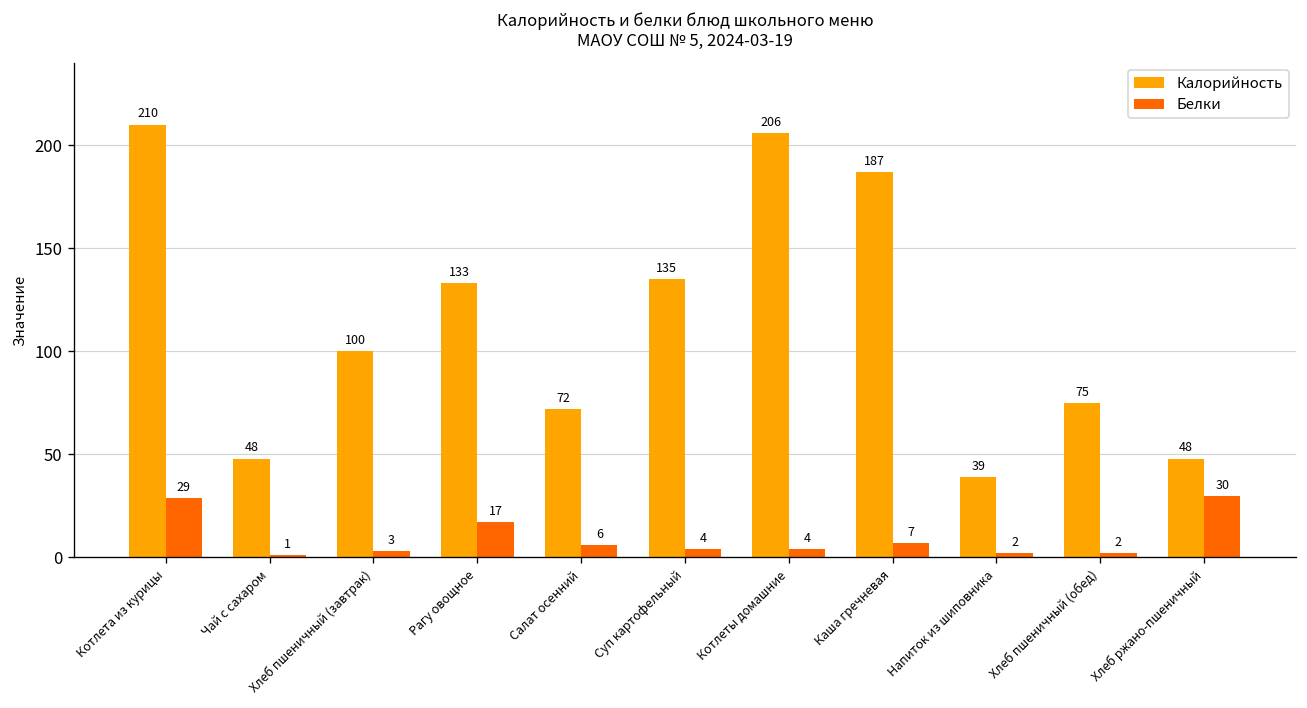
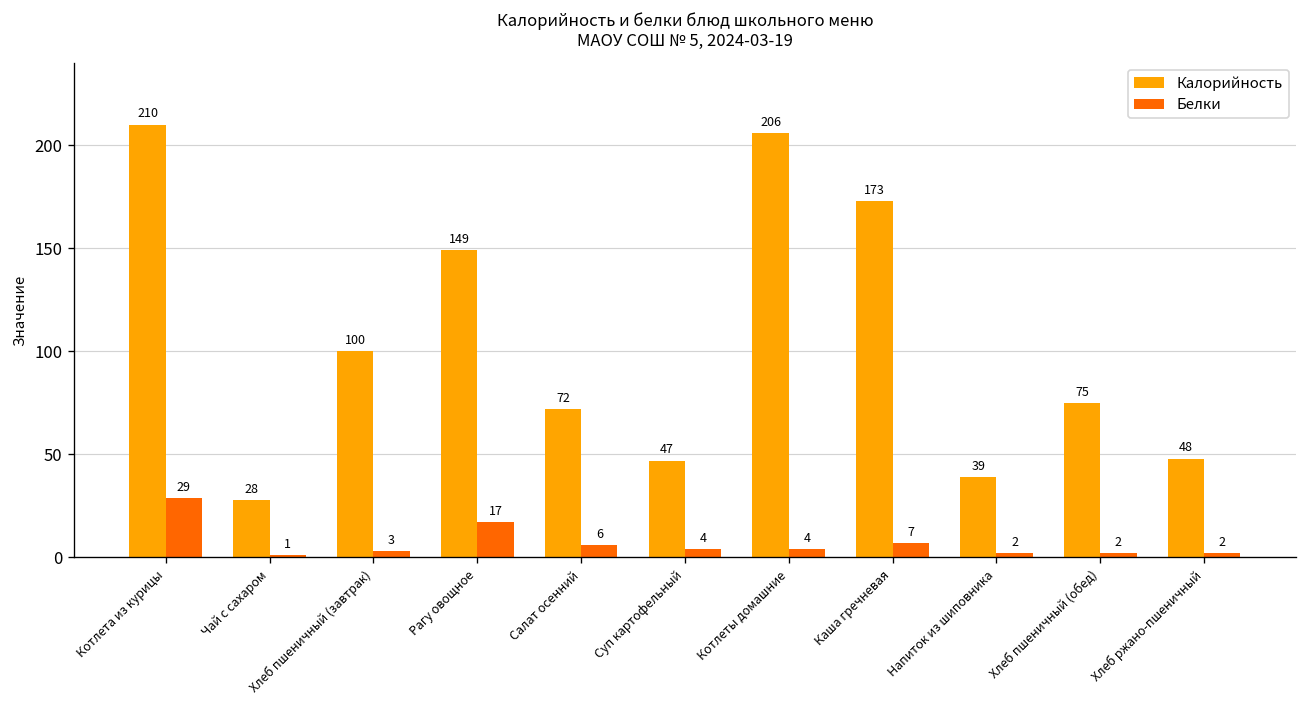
Калорийность, Чай с сахаром: 48 -> 28
Калорийность, Рагу овощное: 133 -> 149
Калорийность, Суп картофельный: 135 -> 47
Калорийность, Каша гречневая: 187 -> 173
Белки, Хлеб ржано-пшеничный: 30 -> 2
